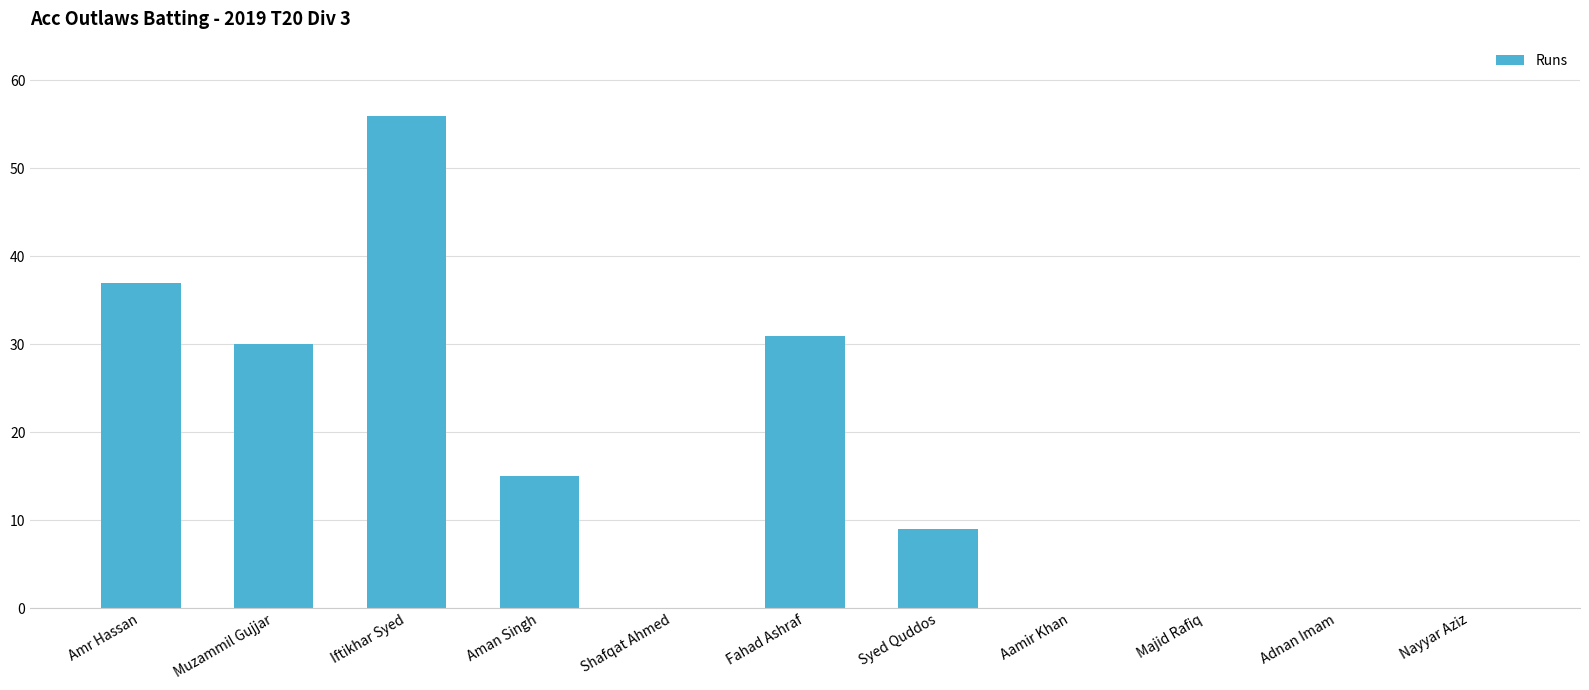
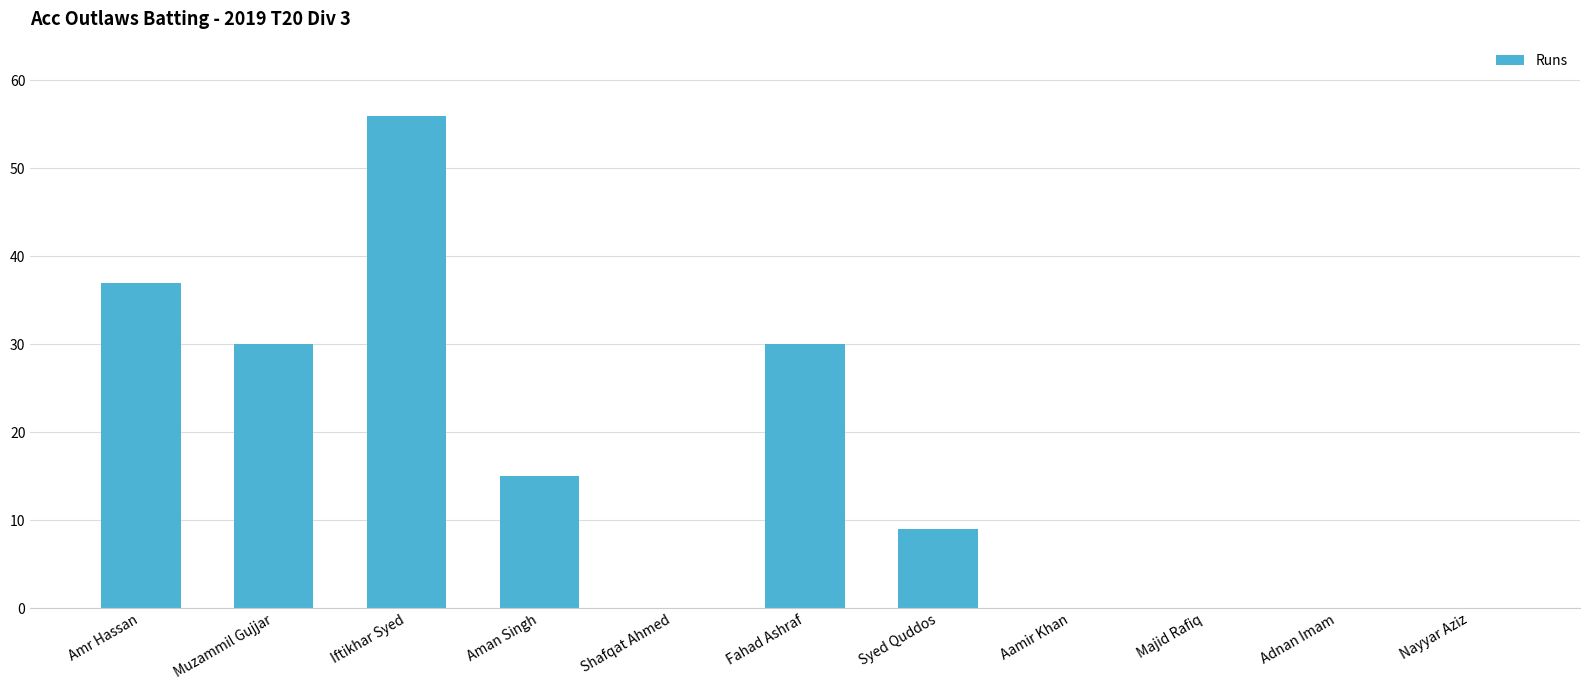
Fahad Ashraf: 31 -> 30
